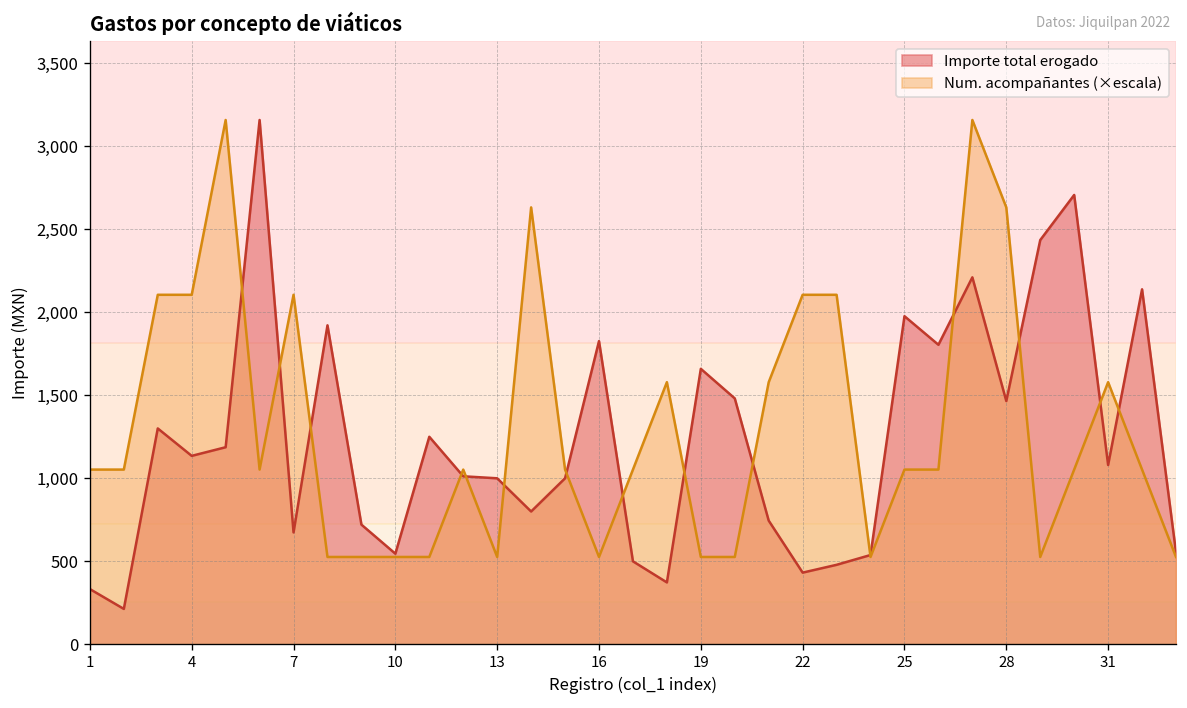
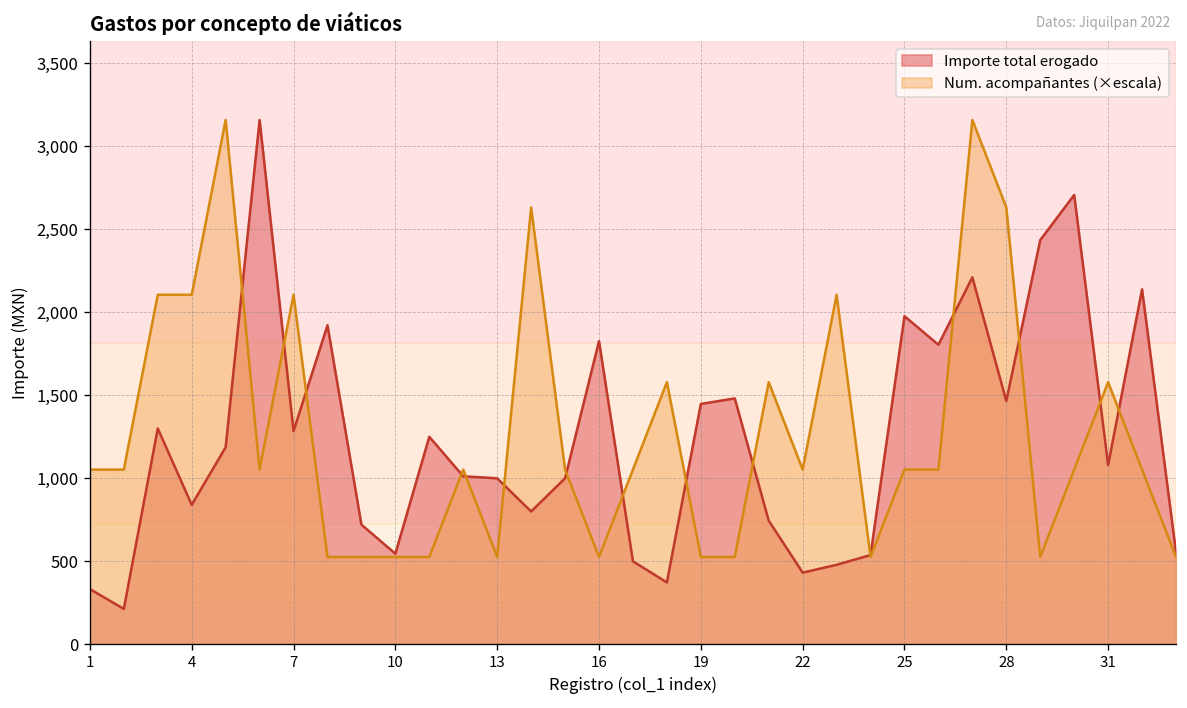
Importe total erogado, 4: 1,140 -> 840
Importe total erogado, 7: 670 -> 1,280
Importe total erogado, 19: 1,660 -> 1,450
Num. acompañantes (×escala), 22: 2,100 -> 1,050
